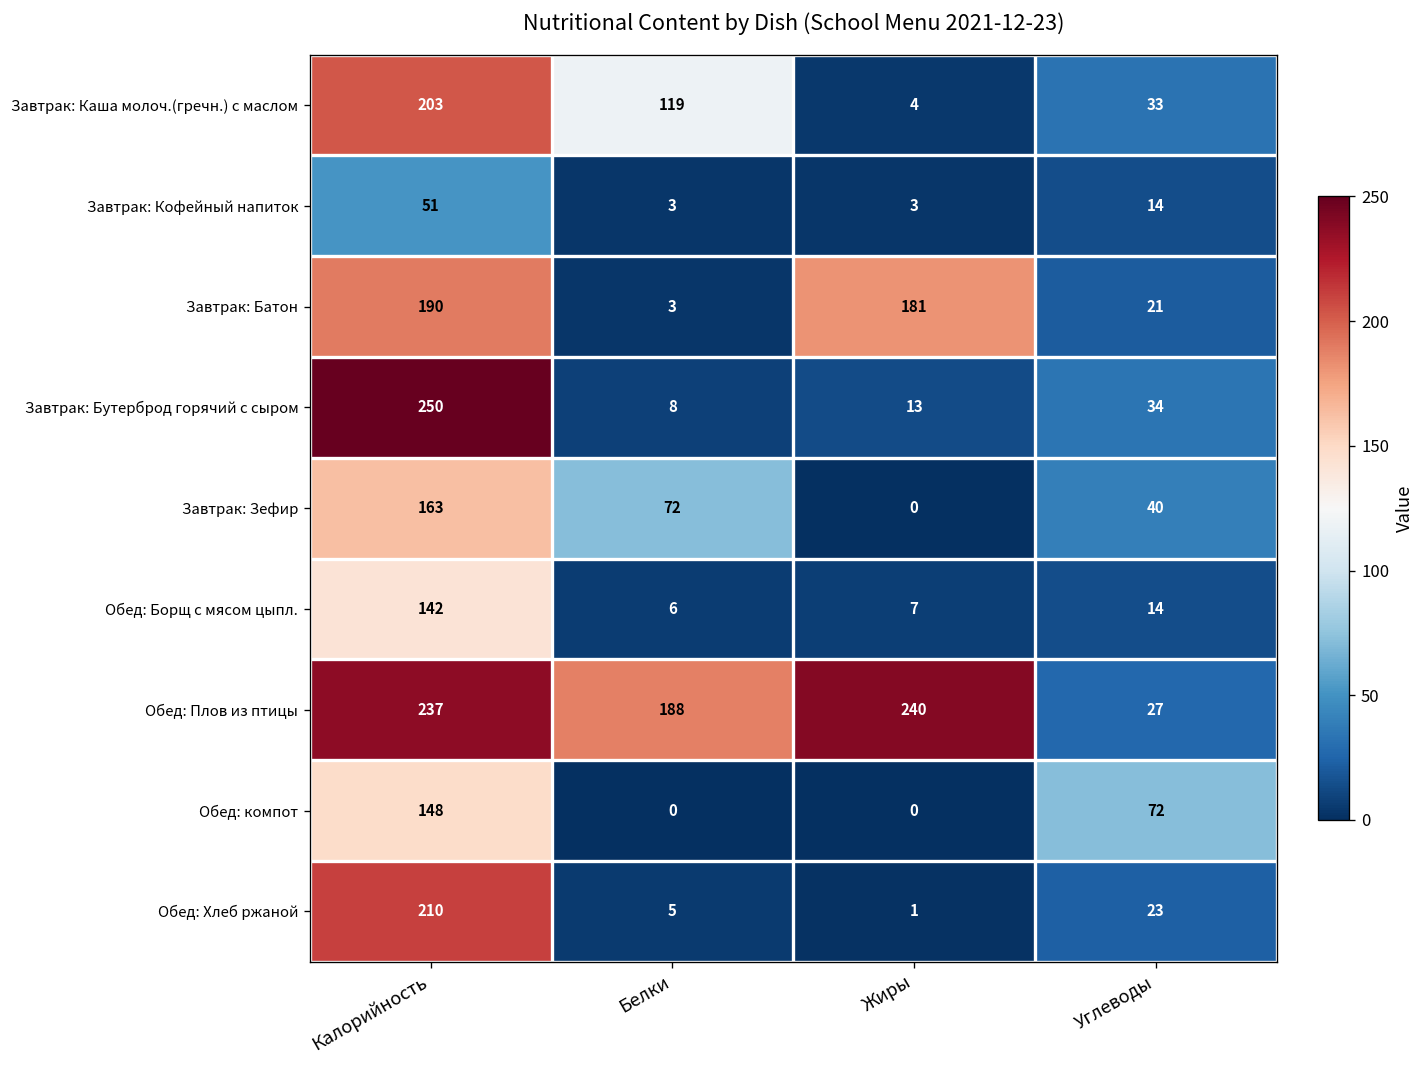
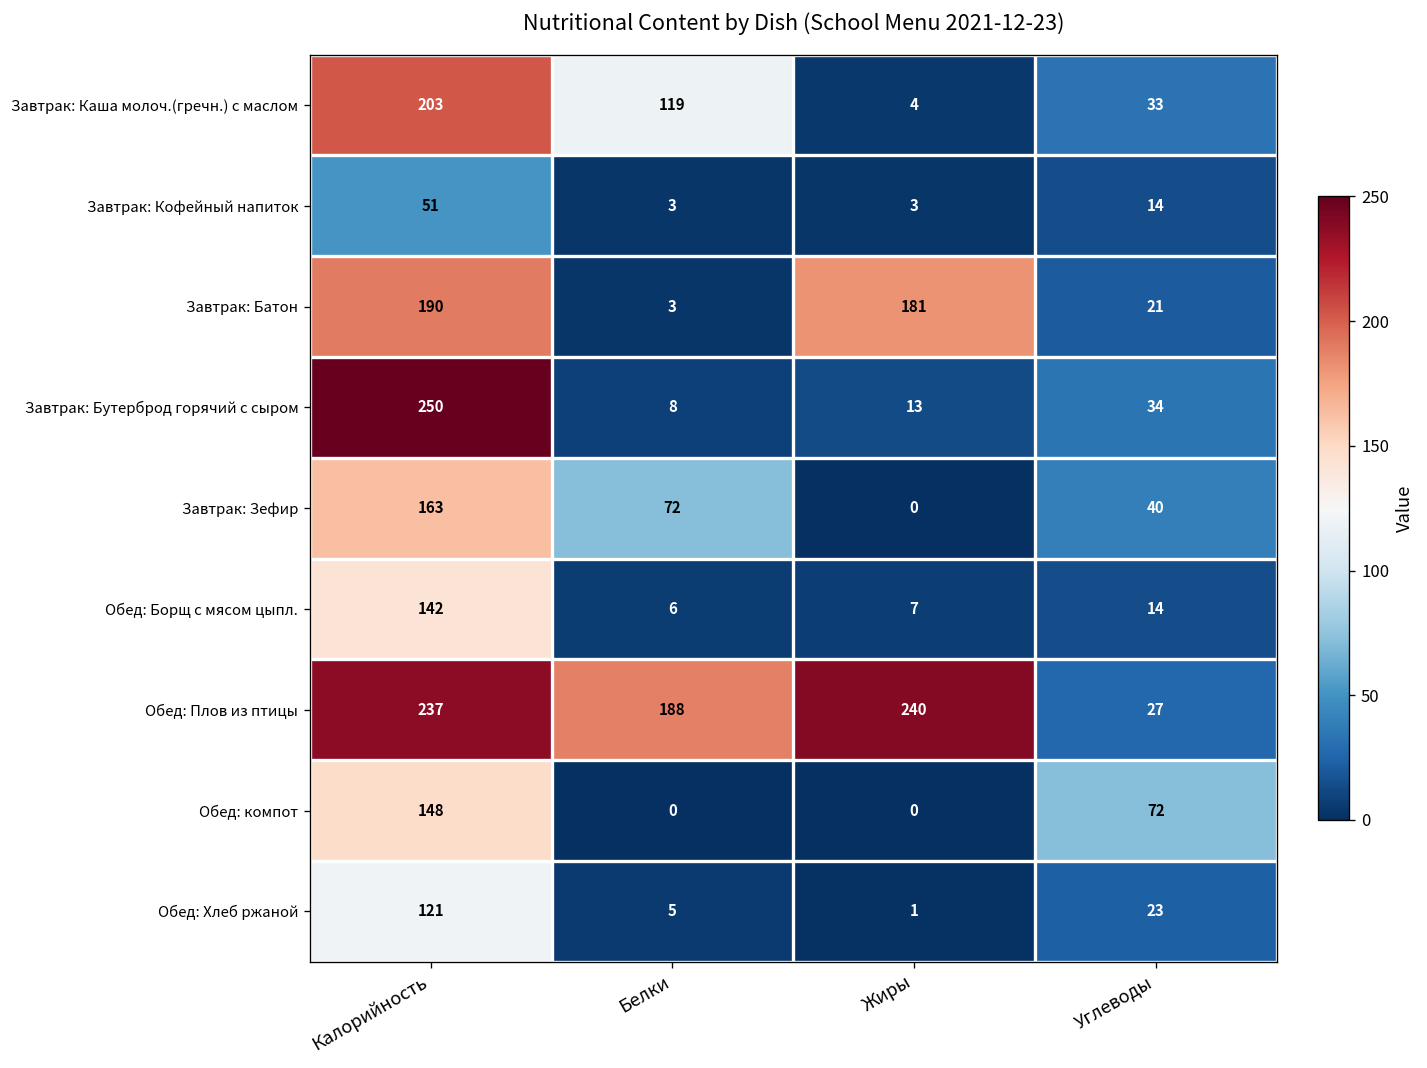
Обед: Хлеб ржаной, Калорийность: 210 -> 121
